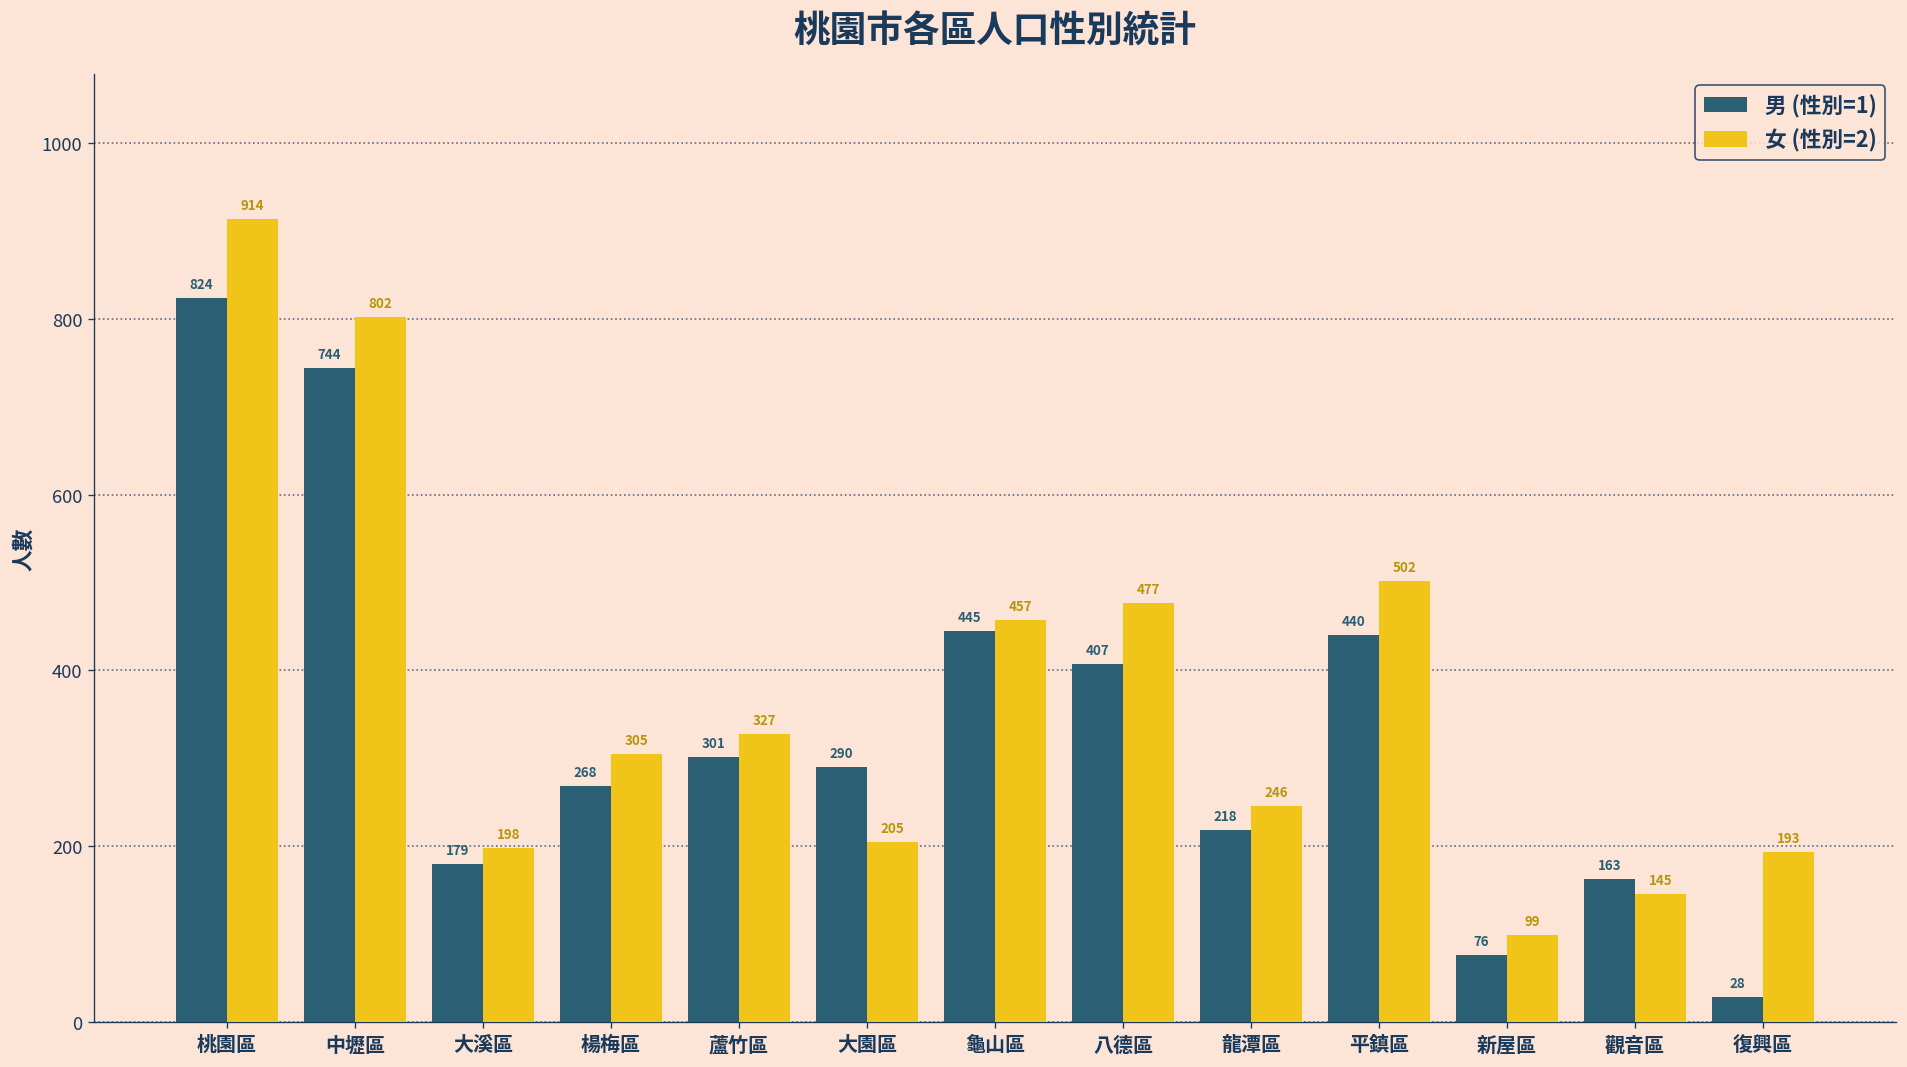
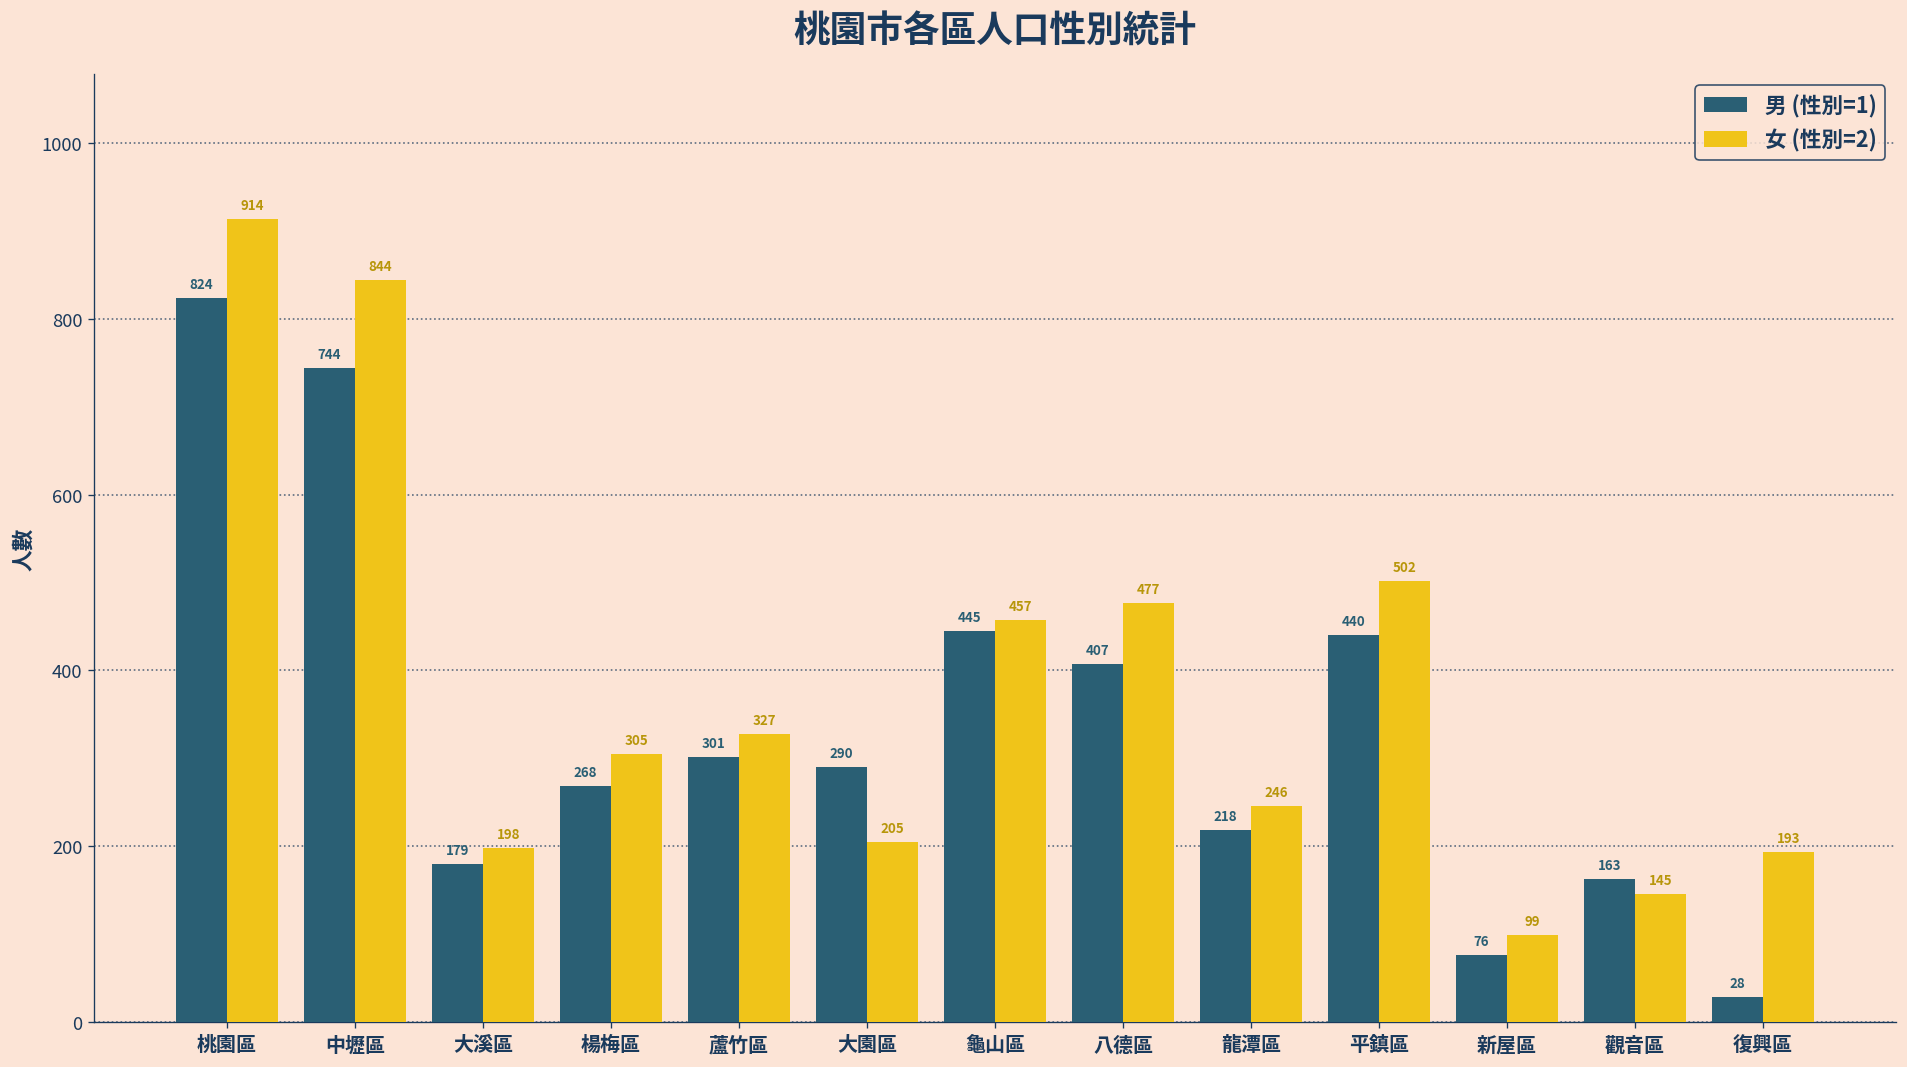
女 (性別=2), 中壢區: 802 -> 844
